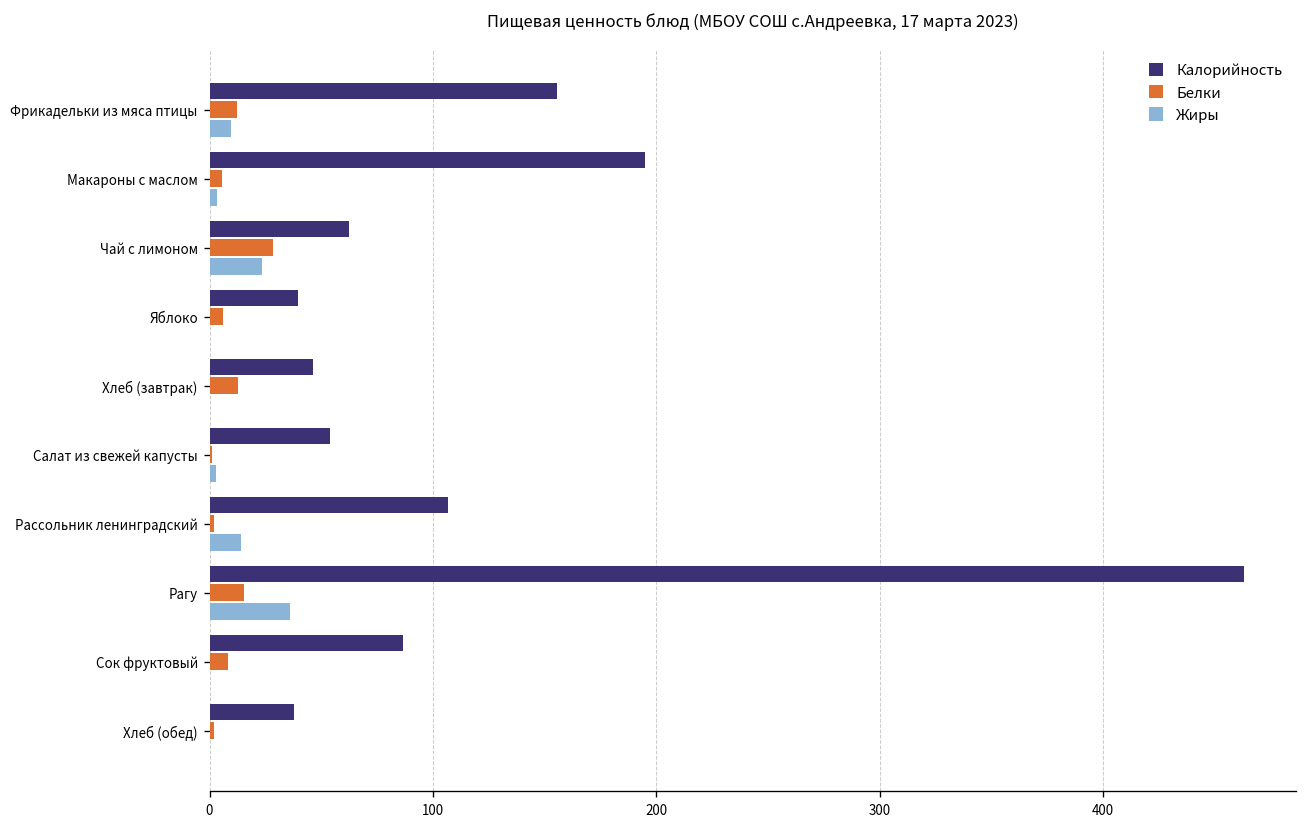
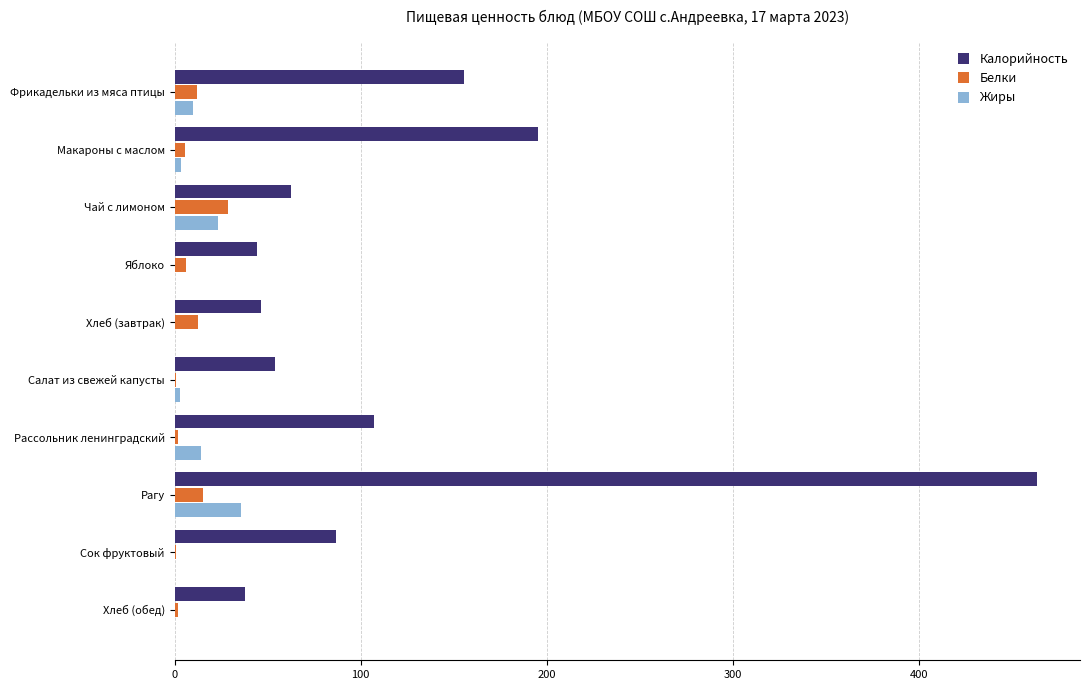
Калорийность, Яблоко: 40 -> 44
Белки, Сок фруктовый: 9 -> 1
